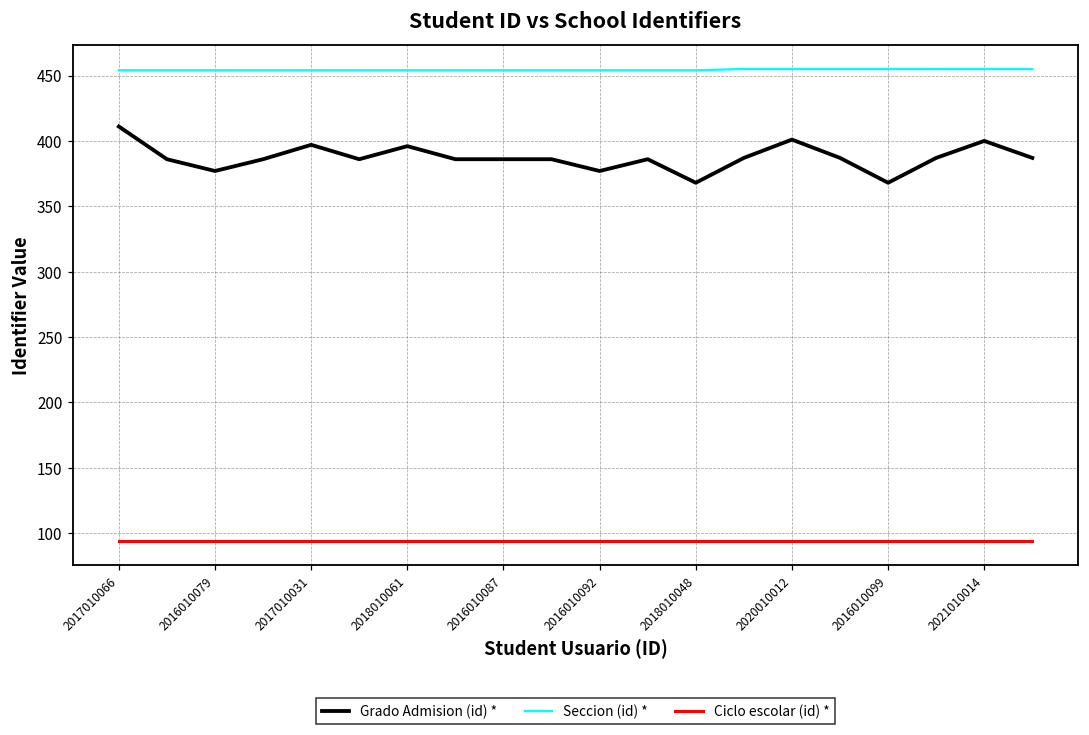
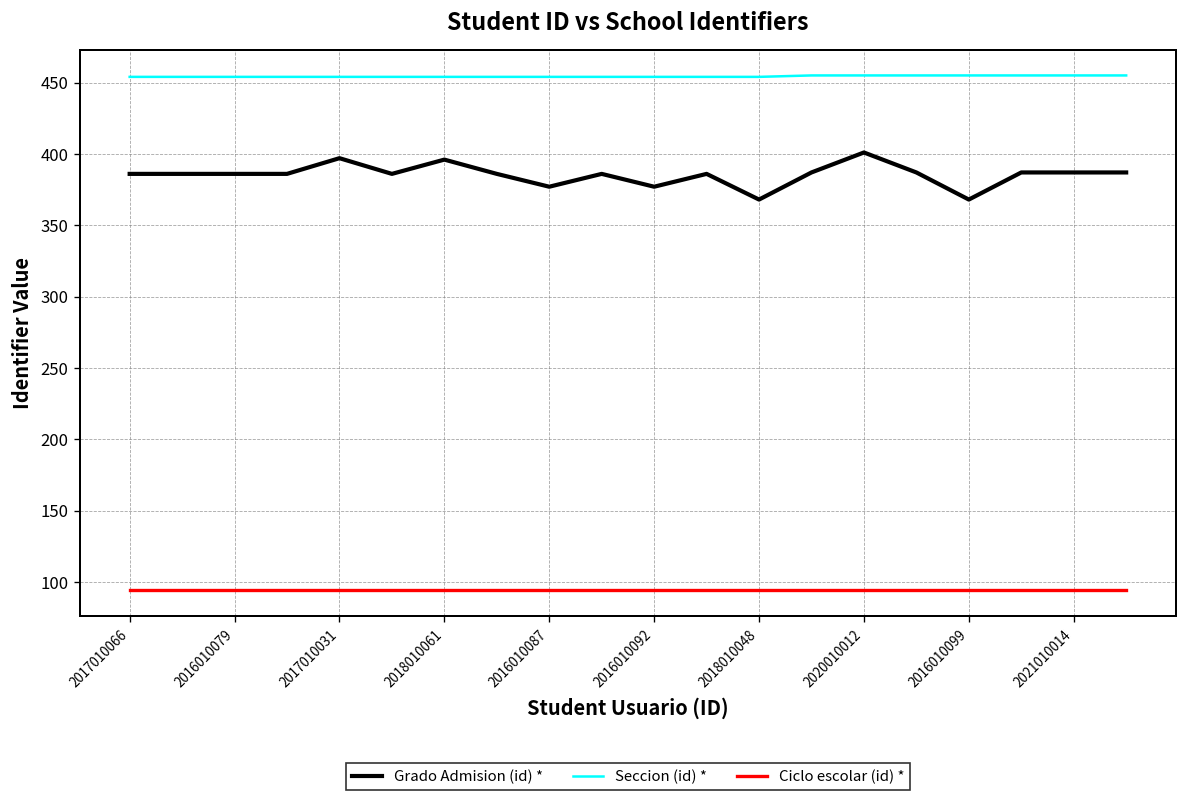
Grado Admision (id) *, 2017010066: 411 -> 386
Grado Admision (id) *, 2016010079: 377 -> 386
Grado Admision (id) *, 2016010087: 386 -> 377
Grado Admision (id) *, 2021010014: 400 -> 387
